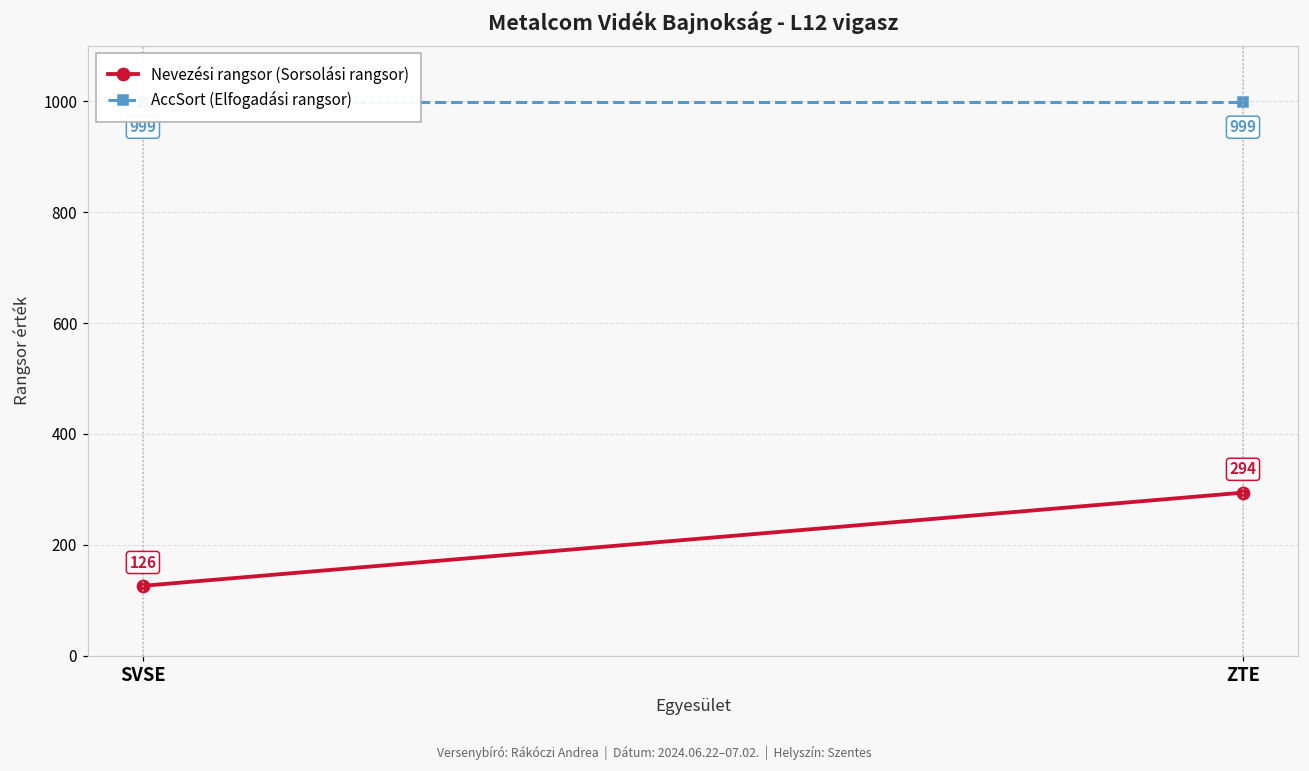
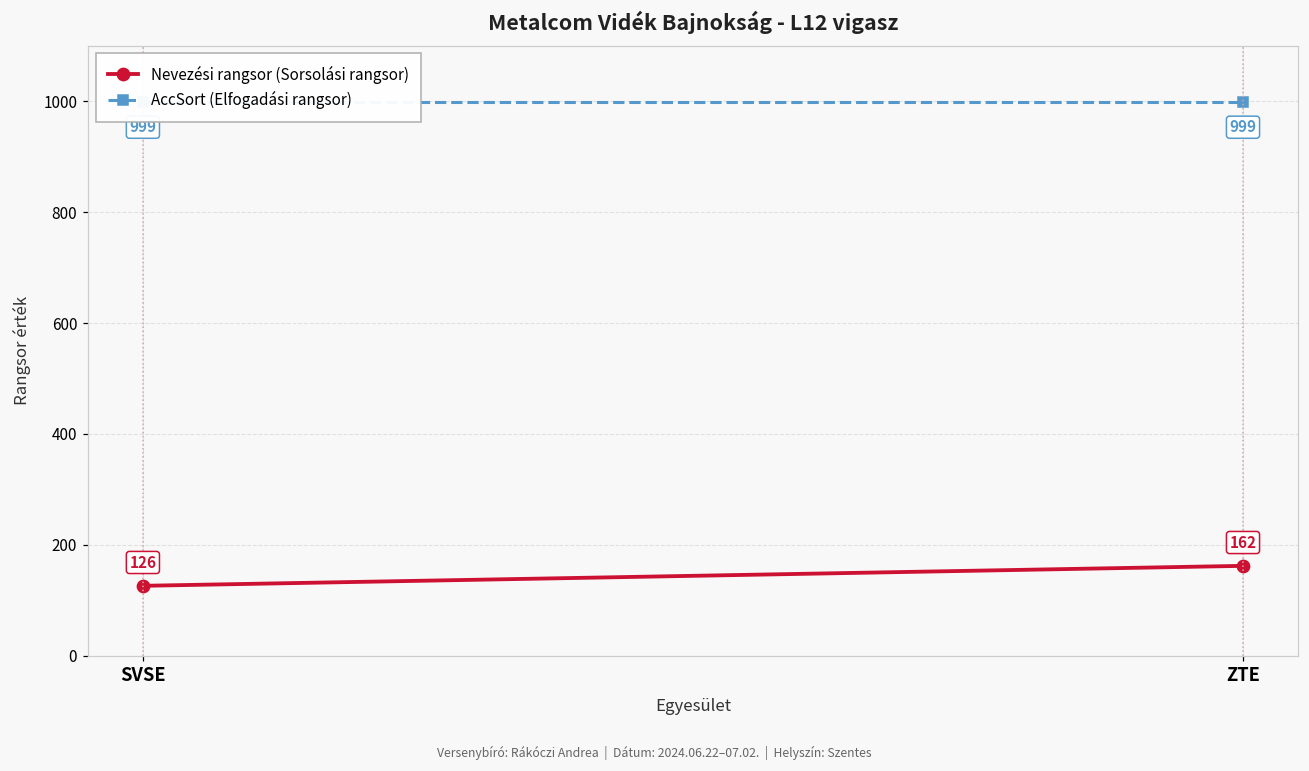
Nevezési rangsor (Sorsolási rangsor), ZTE: 294 -> 162
